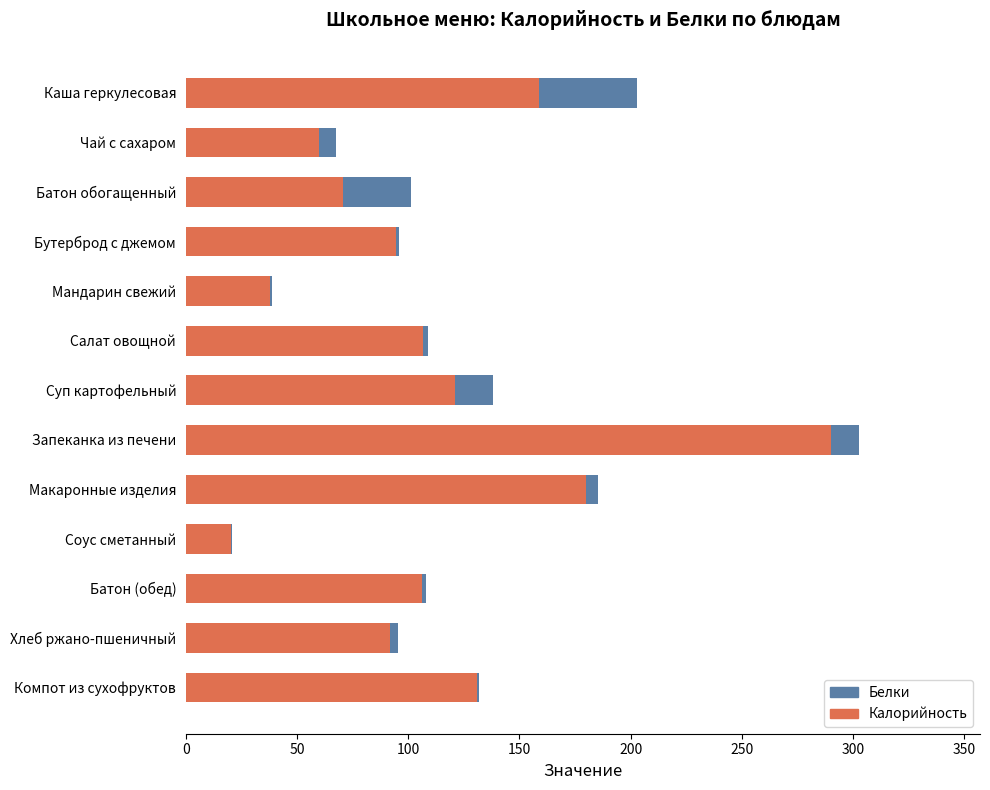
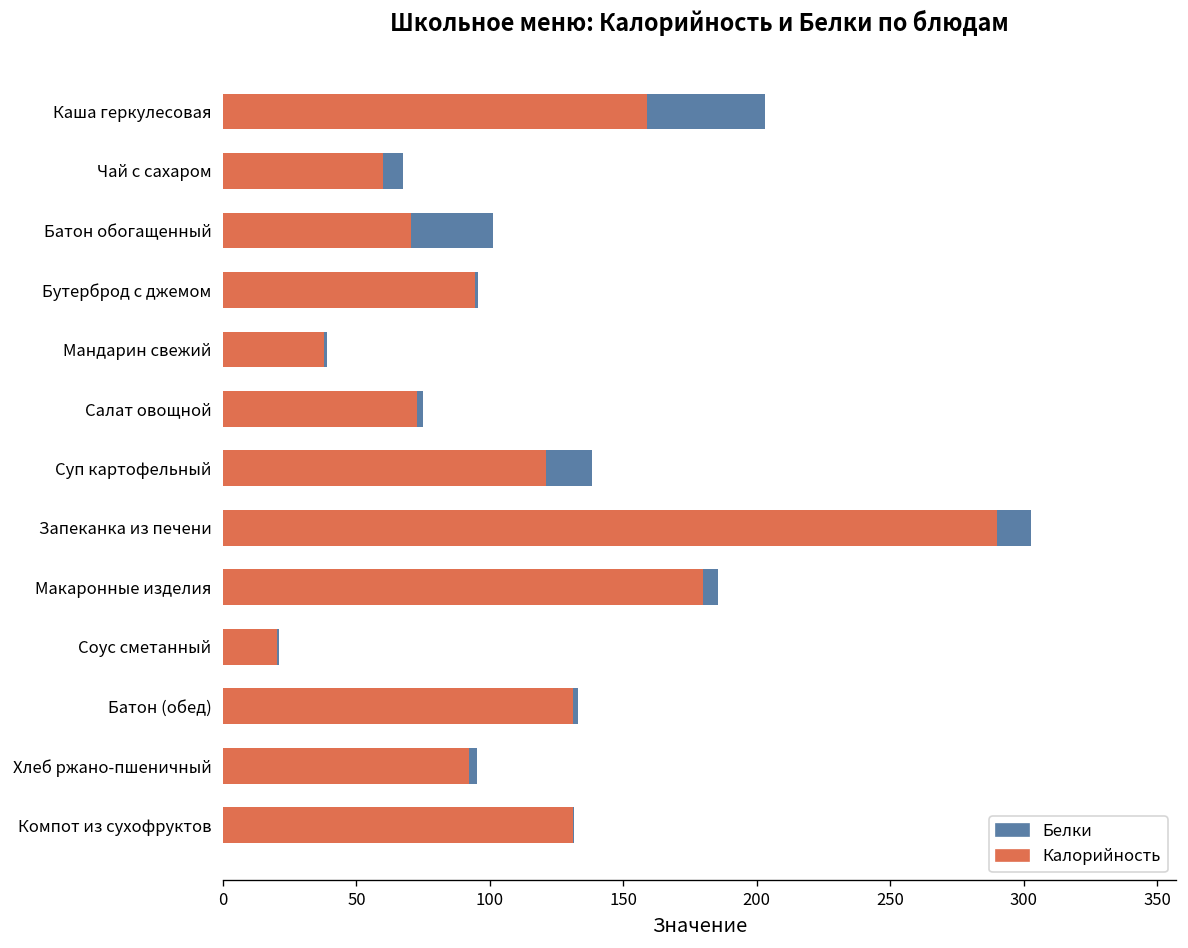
Калорийность, Салат овощной: 106 -> 73
Калорийность, Батон (обед): 106 -> 131
